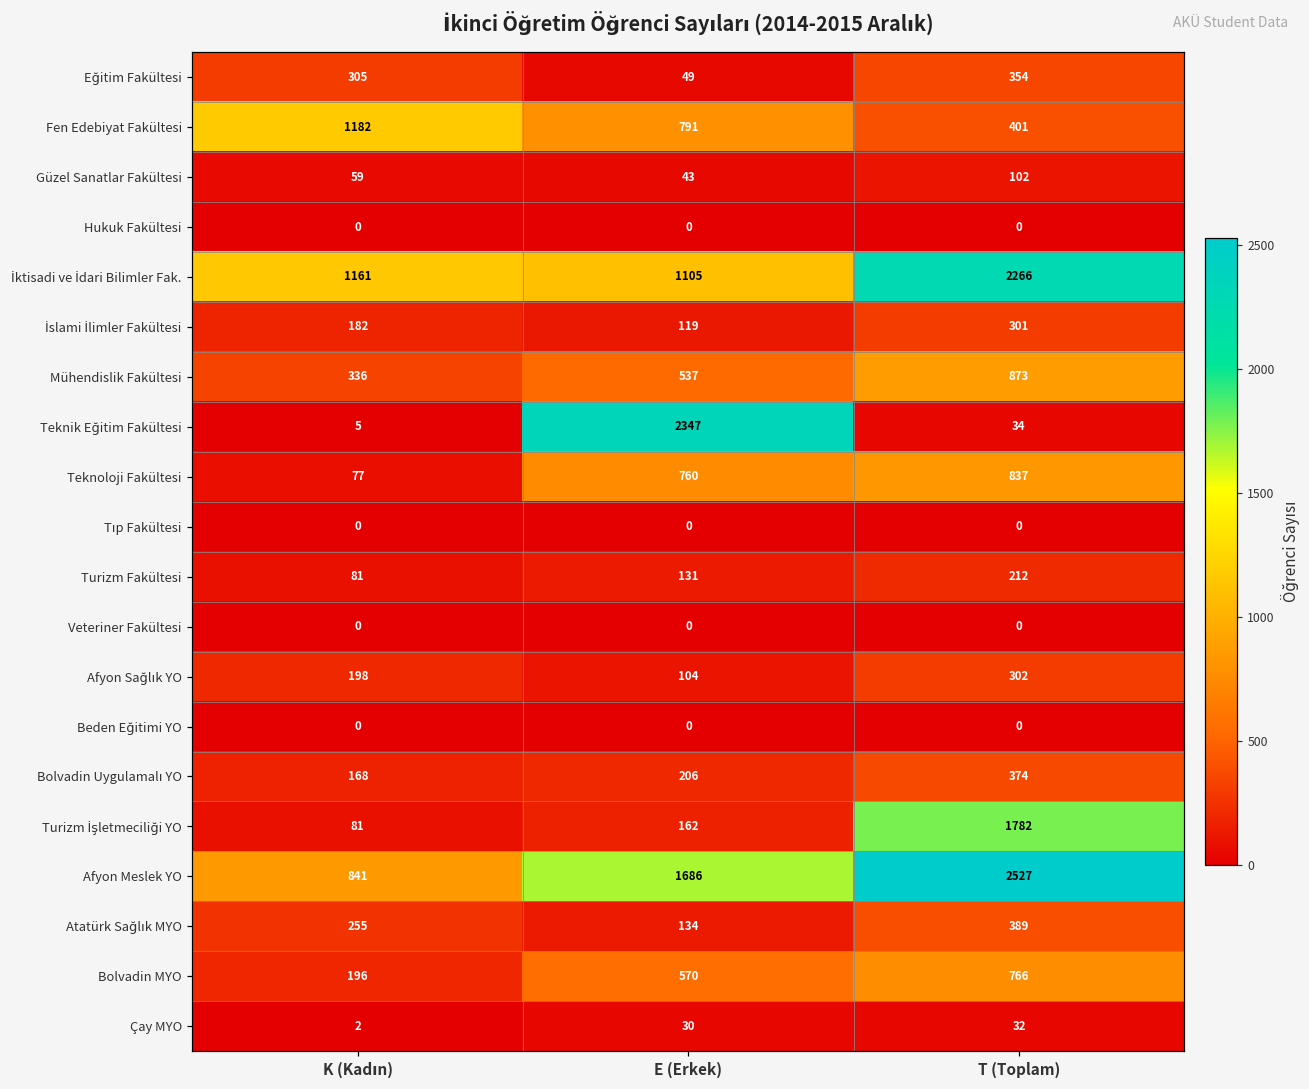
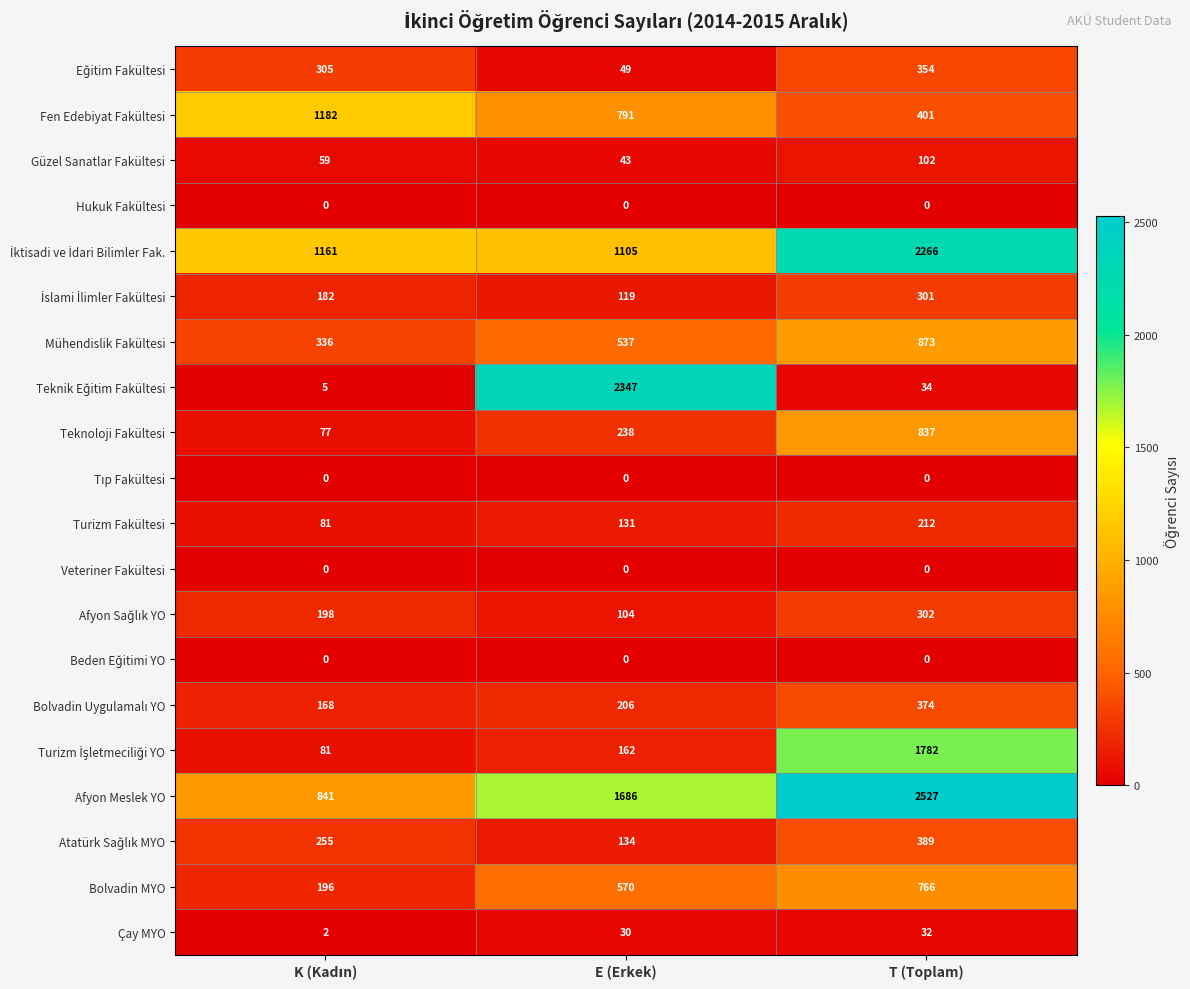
Teknoloji Fakültesi, E (Erkek): 760 -> 238
